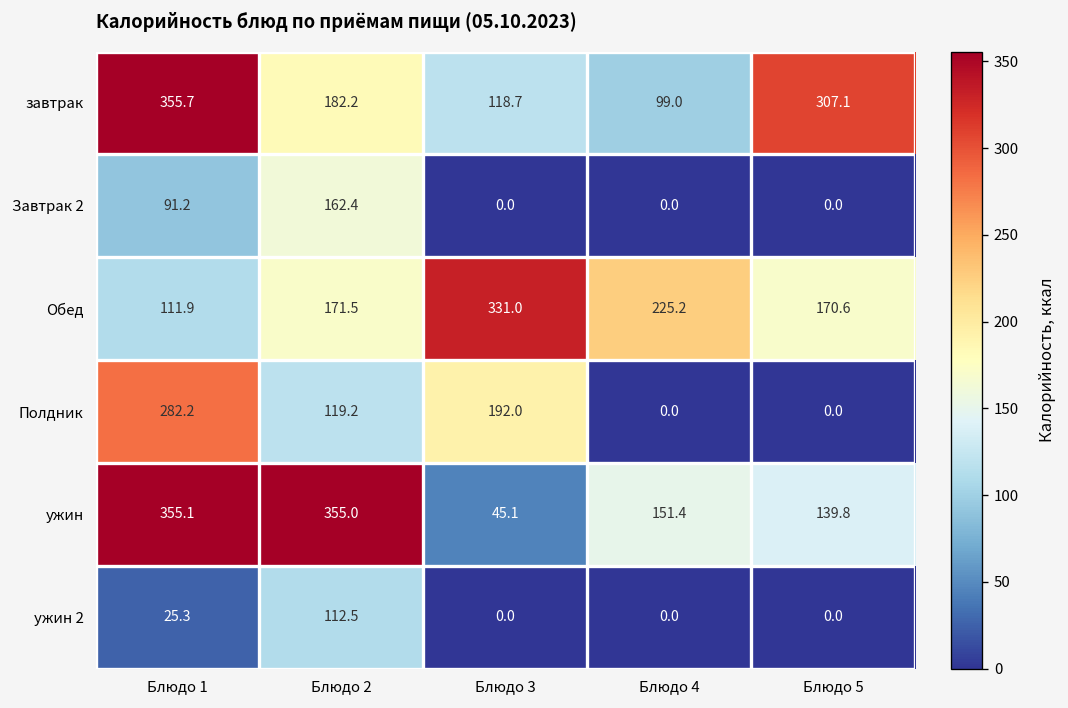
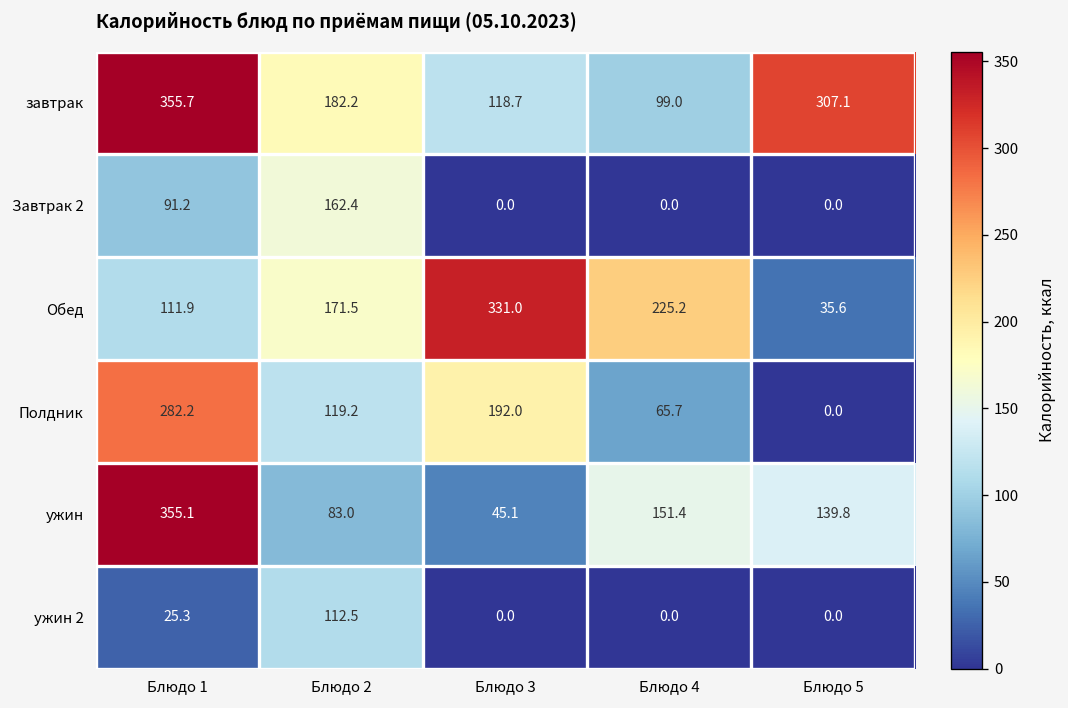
Обед, Блюдо 5: 170.6 -> 35.6
Полдник, Блюдо 4: 0.0 -> 65.7
ужин, Блюдо 2: 355.0 -> 83.0
